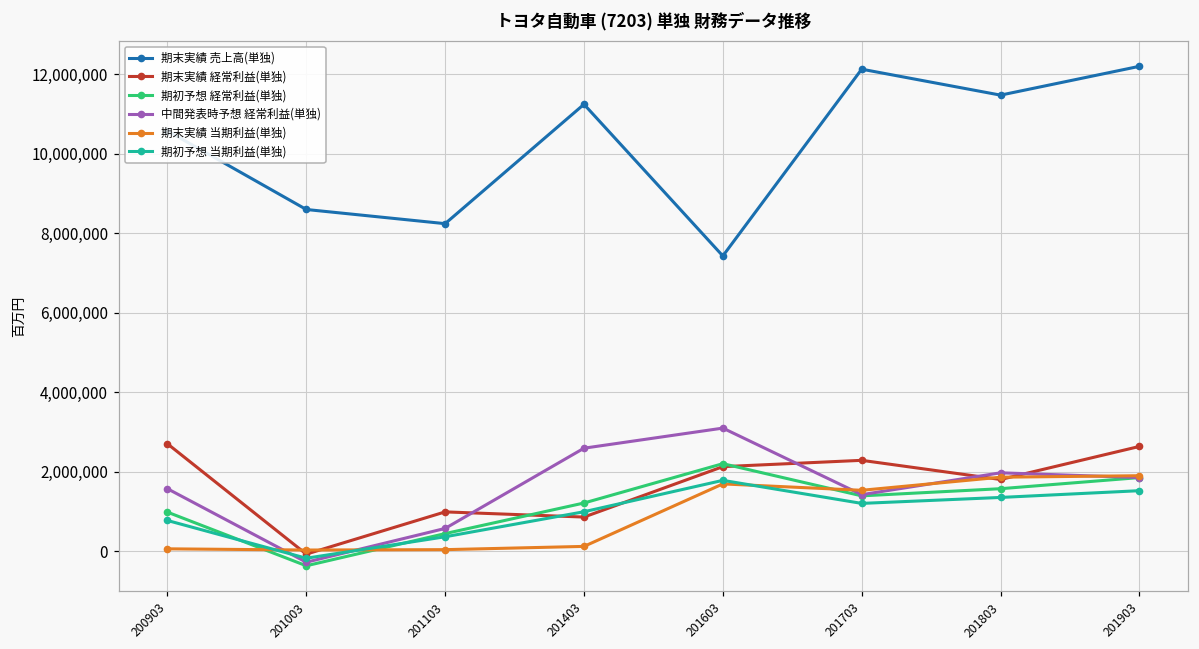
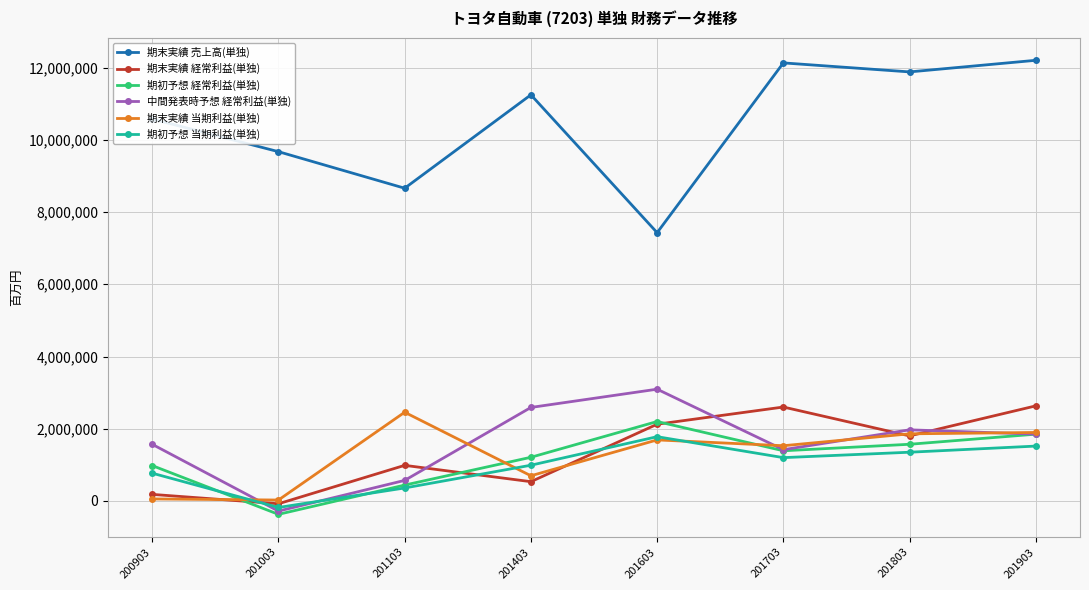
期末実績 経常利益(単独), 200903: 2,700,000 -> 200,000
期末実績 売上高(単独), 201003: 8,600,000 -> 9,700,000
期末実績 売上高(単独), 201103: 8,200,000 -> 8,700,000
期末実績 当期利益(単独), 201103: 0 -> 2,500,000
期末実績 経常利益(単独), 201403: 900,000 -> 500,000
期末実績 当期利益(単独), 201403: 100,000 -> 700,000
期末実績 経常利益(単独), 201703: 2,300,000 -> 2,600,000
期末実績 売上高(単独), 201803: 11,500,000 -> 11,900,000
